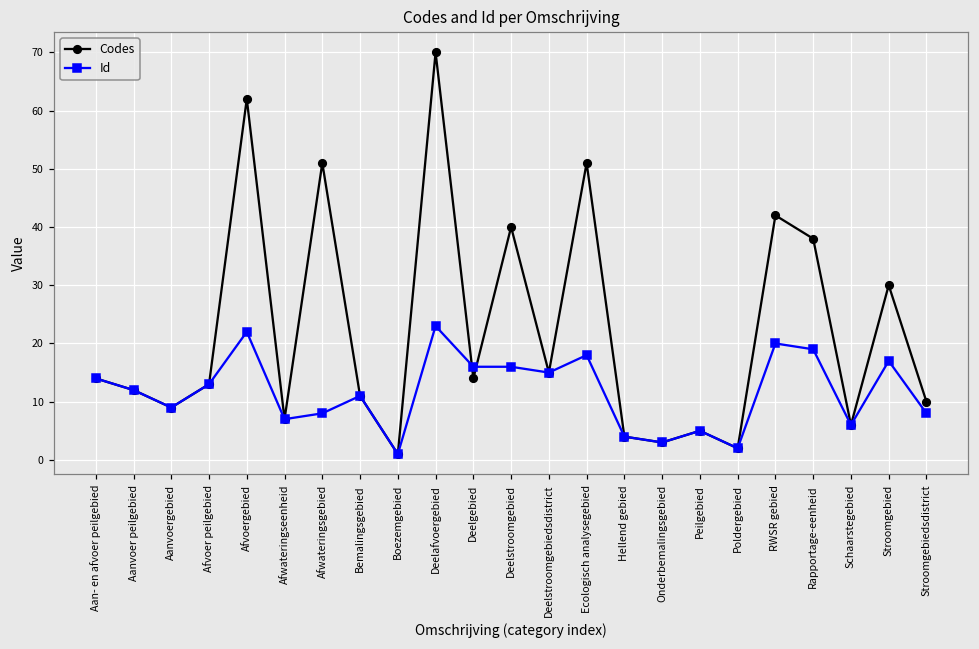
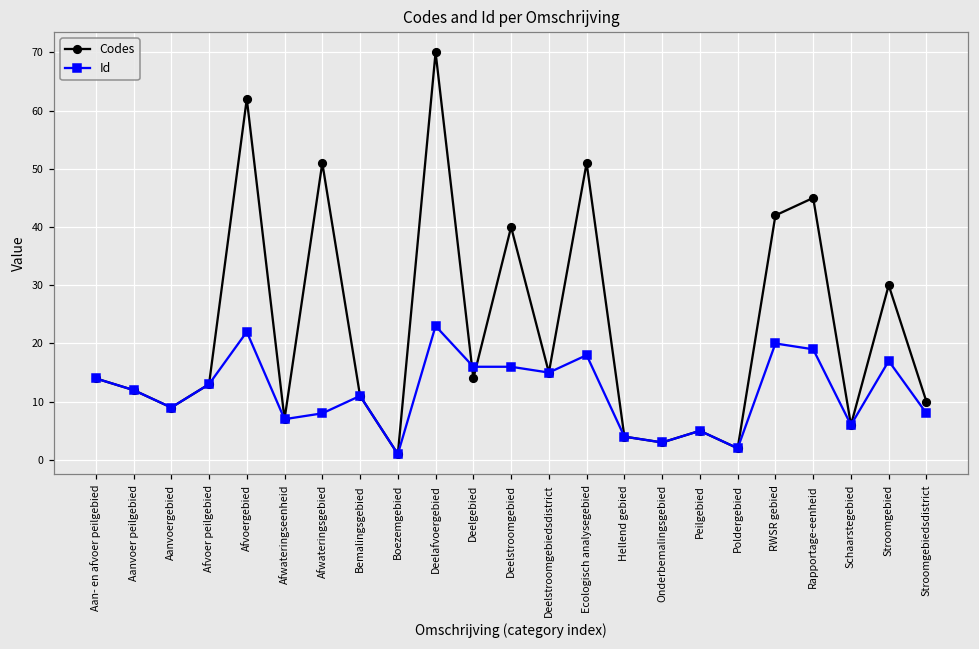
Codes, Rapportage-eenheid: 38 -> 45
